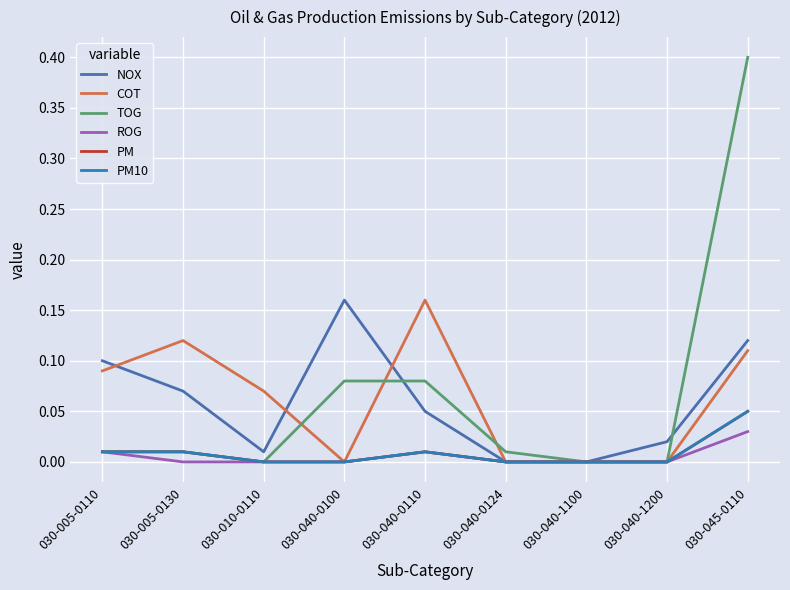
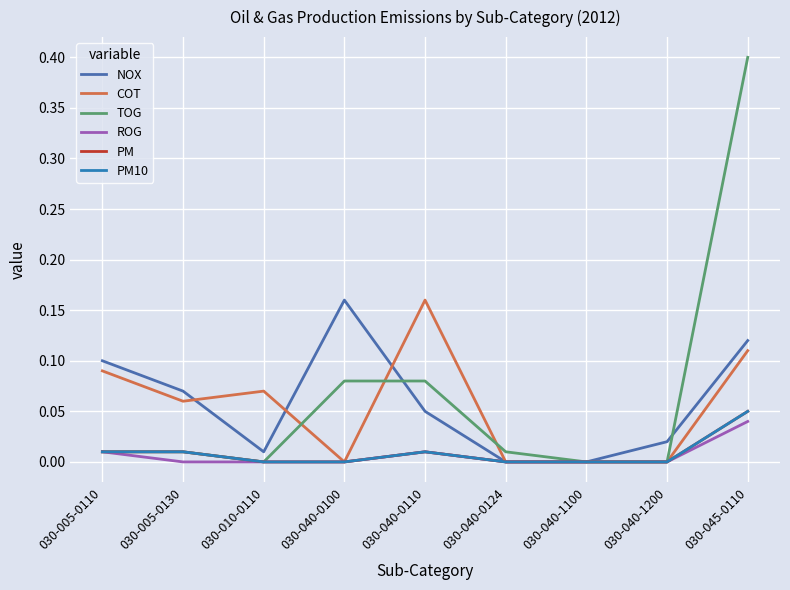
COT, 030-005-0130: 0.12 -> 0.06
ROG, 030-045-0110: 0.03 -> 0.04
